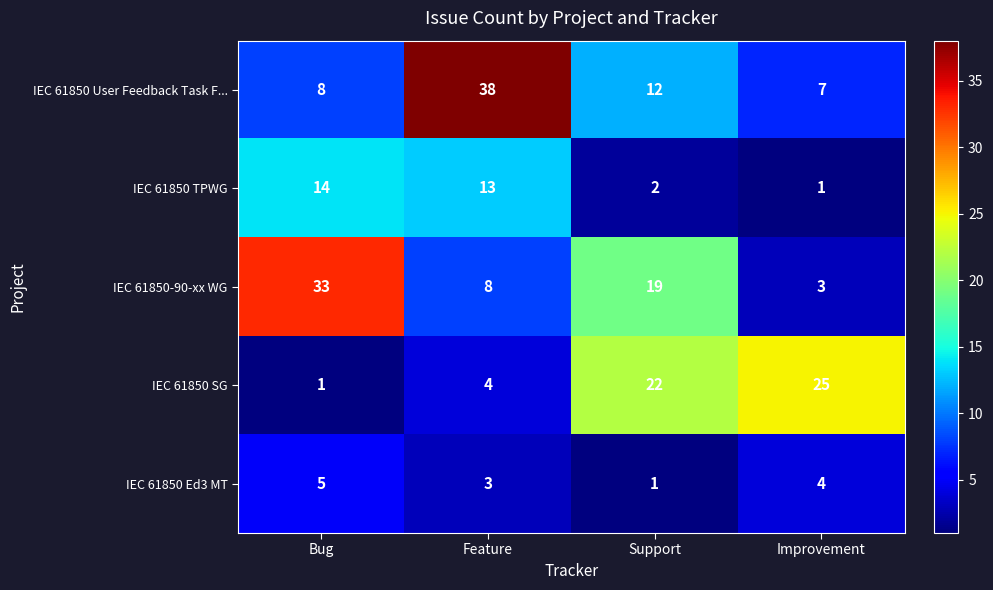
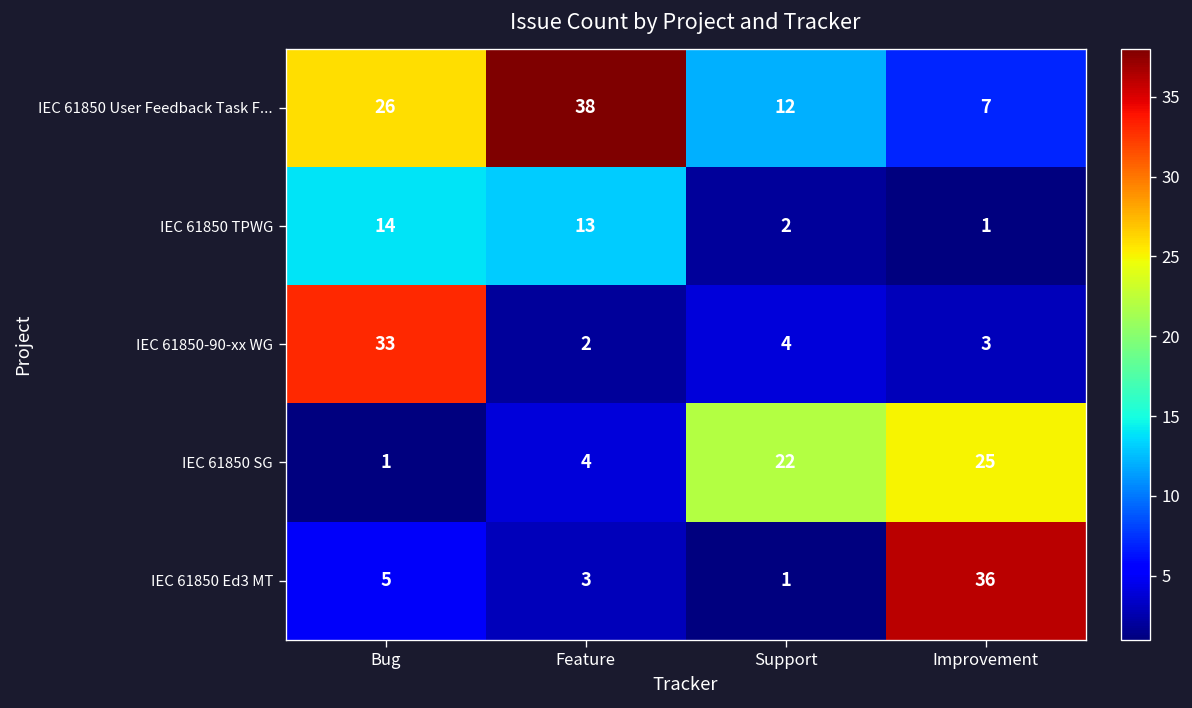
IEC 61850 User Feedback Task F..., Bug: 8 -> 26
IEC 61850-90-xx WG, Feature: 8 -> 2
IEC 61850-90-xx WG, Support: 19 -> 4
IEC 61850 Ed3 MT, Improvement: 4 -> 36
